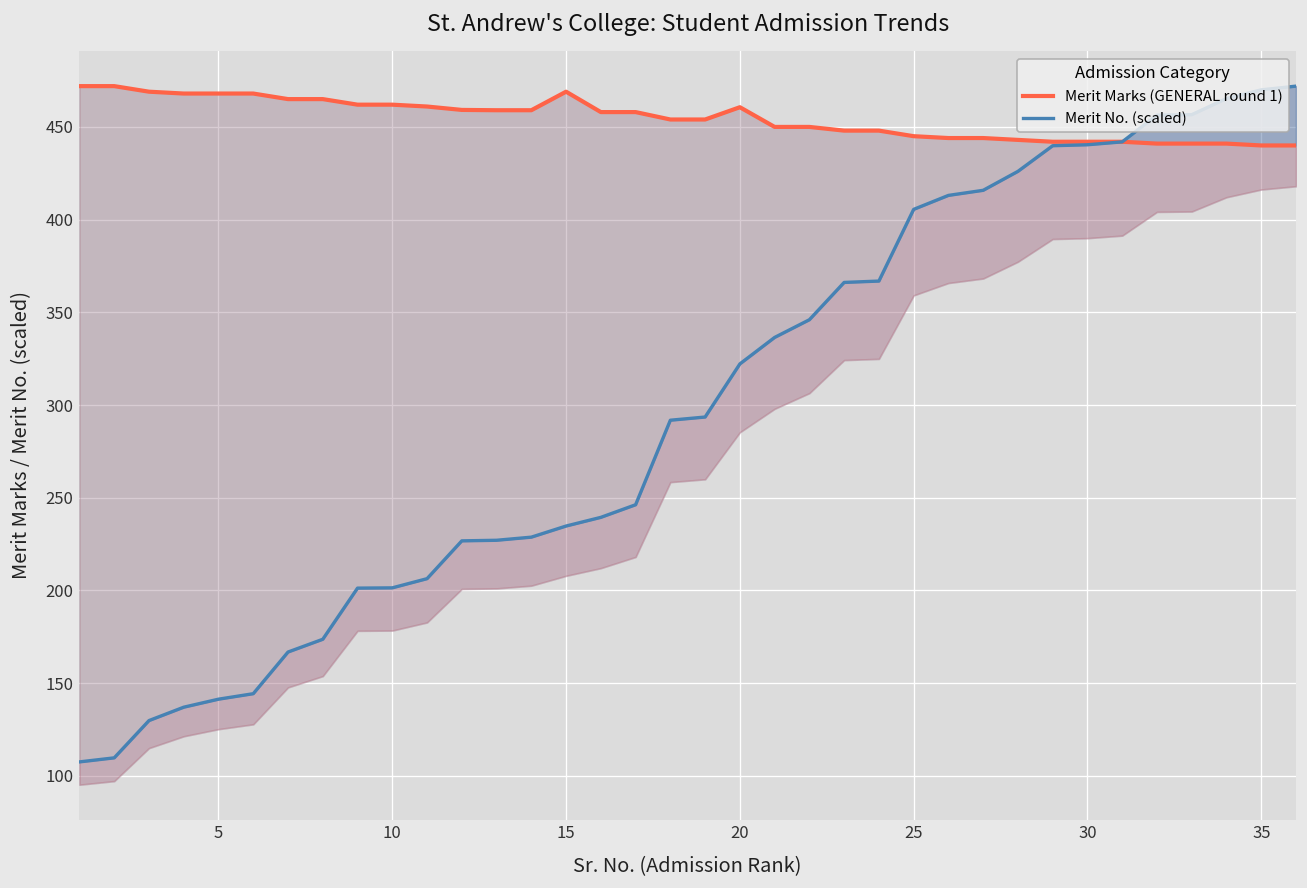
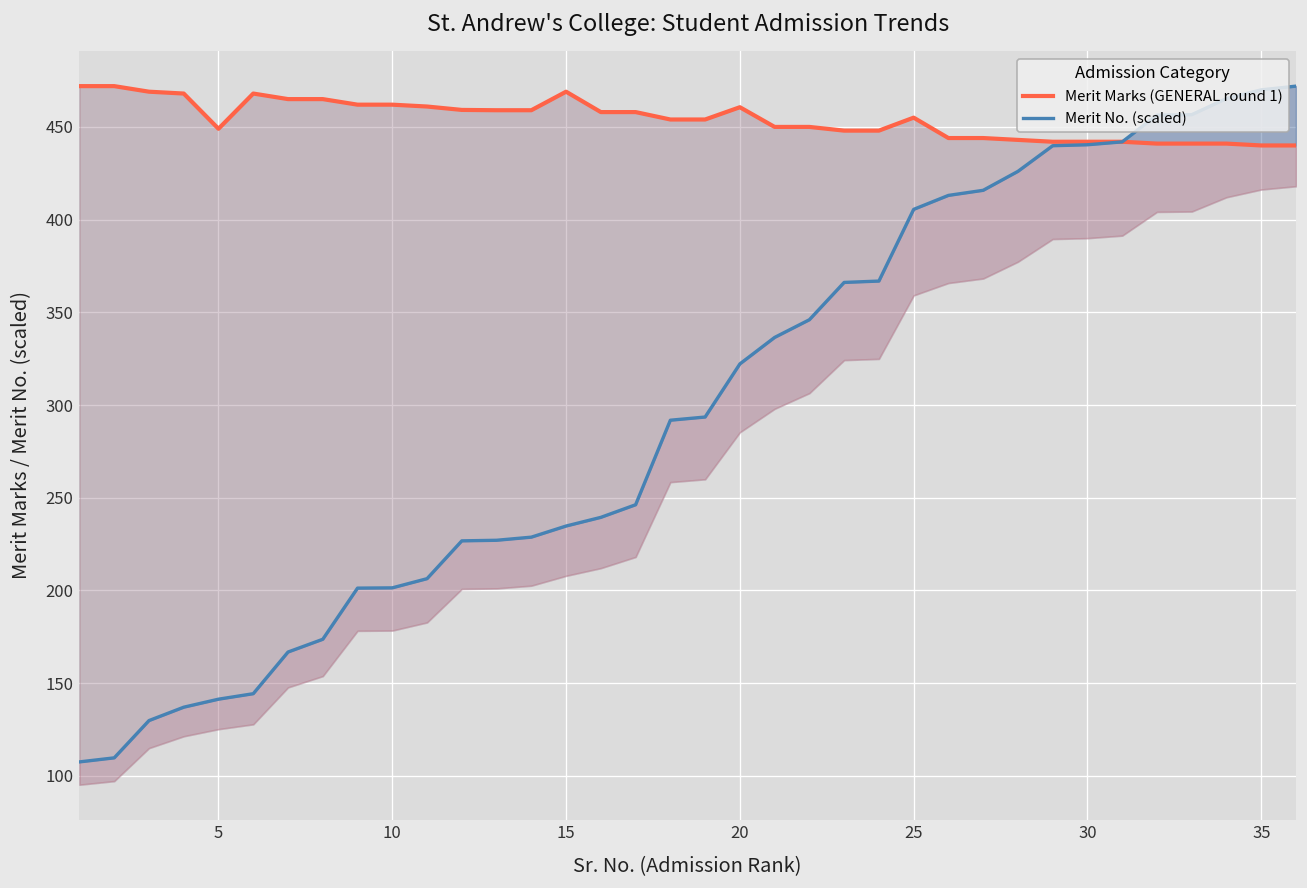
Merit Marks (GENERAL round 1), 5: 468 -> 449
Merit Marks (GENERAL round 1), 25: 445 -> 455
